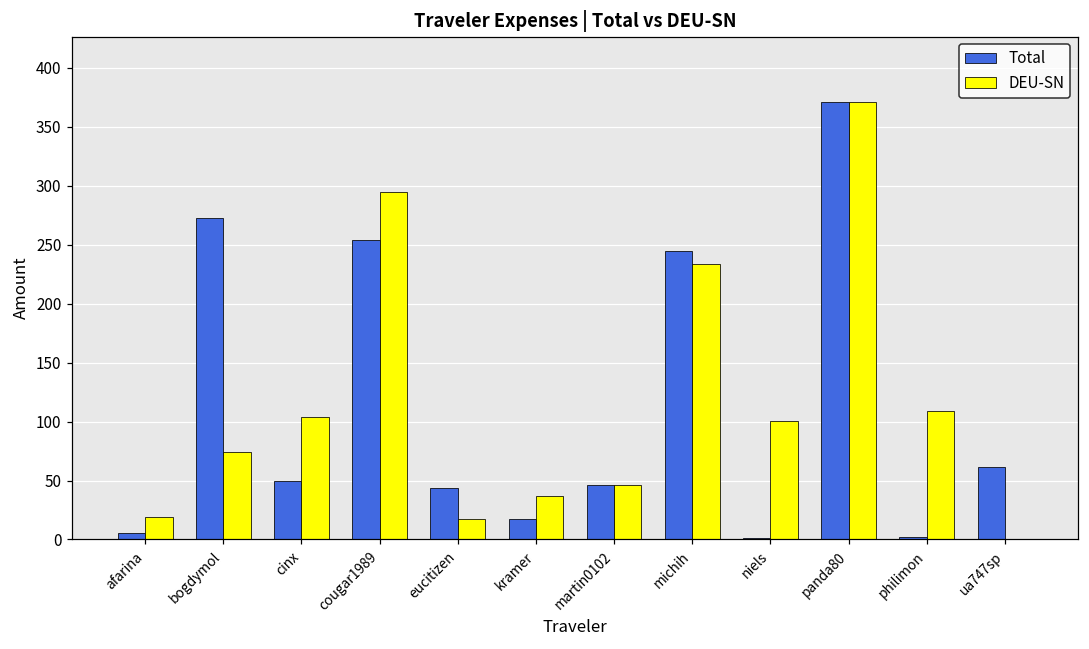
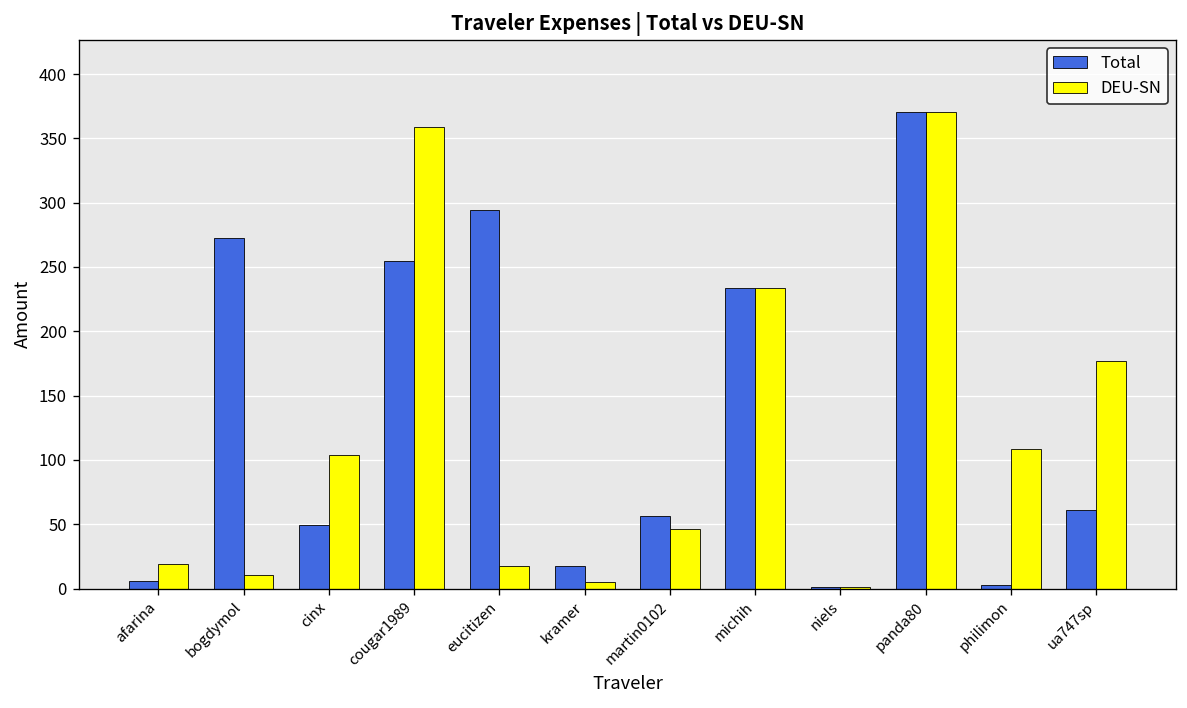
DEU-SN, bogdymol: 74 -> 11
DEU-SN, cougar1989: 294 -> 359
Total, eucitizen: 43 -> 295
DEU-SN, kramer: 37 -> 5
Total, martin0102: 46 -> 57
Total, michih: 245 -> 234
DEU-SN, niels: 100 -> 1
DEU-SN, ua747sp: 0 -> 177
